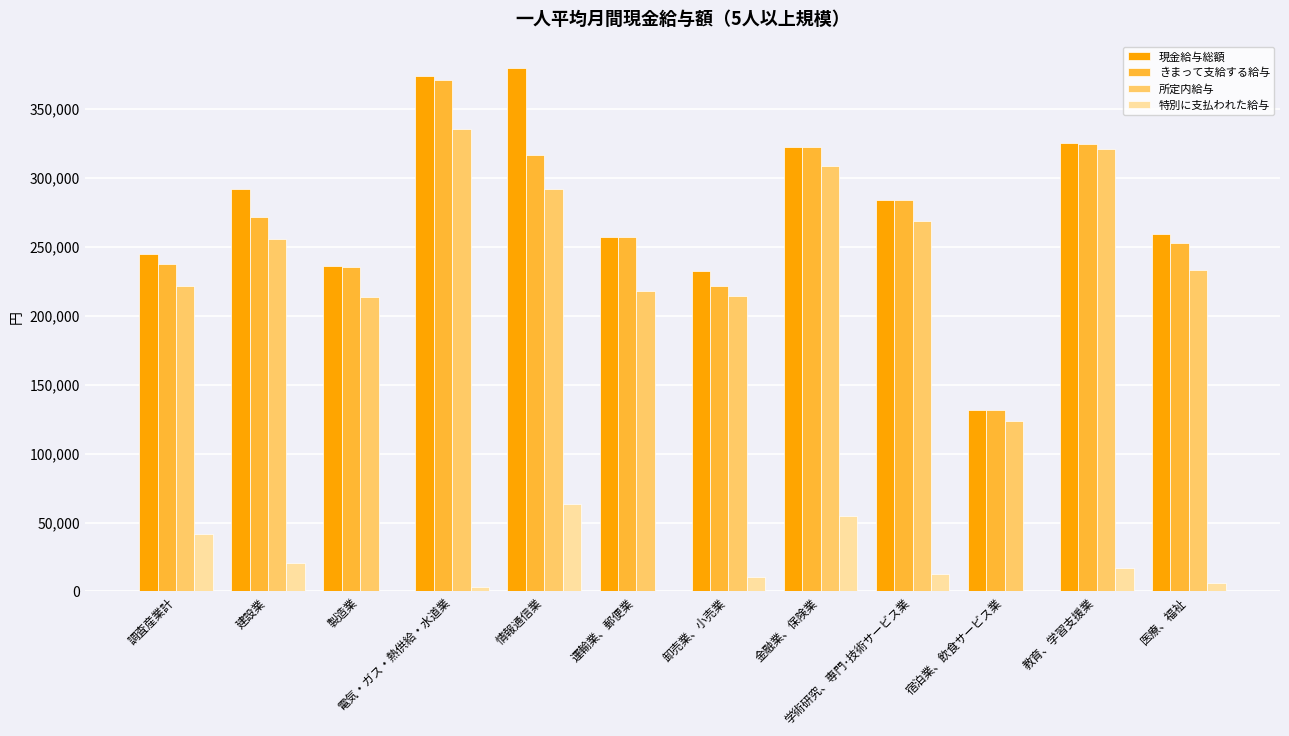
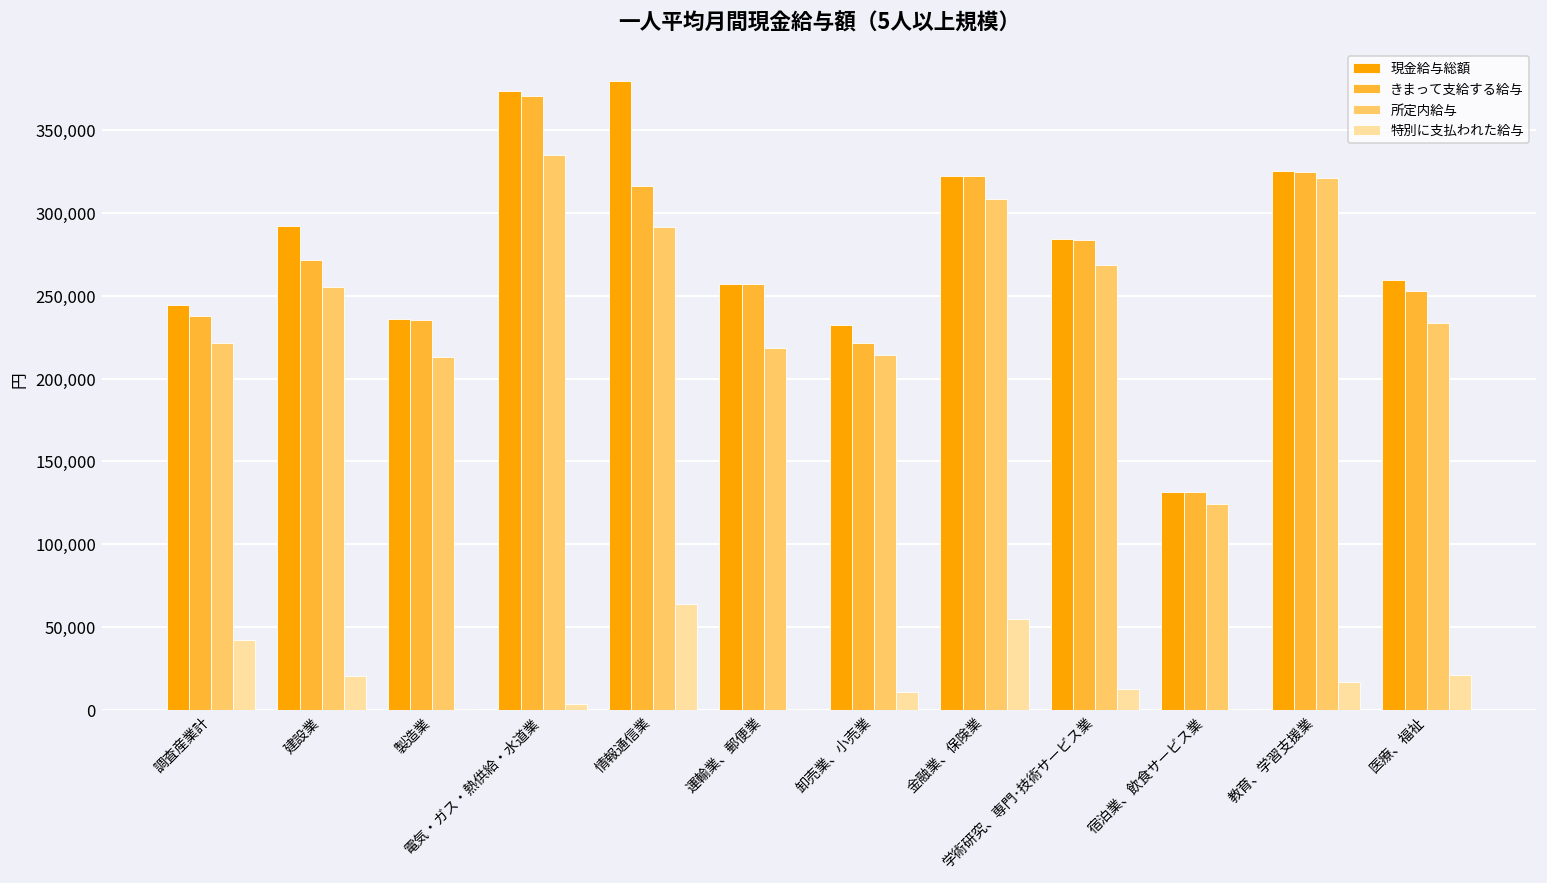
特別に支払われた給与, 医療、福祉: 6,000 -> 21,000
